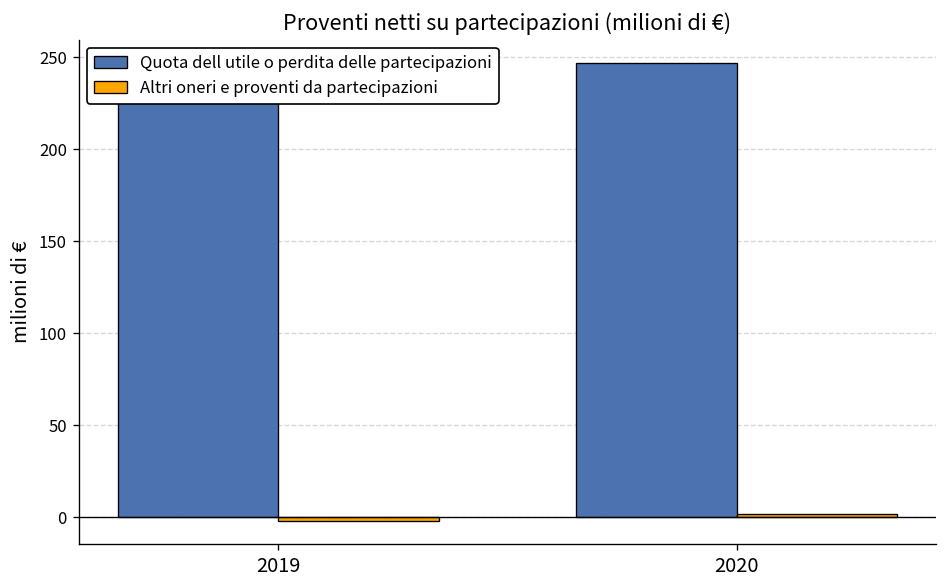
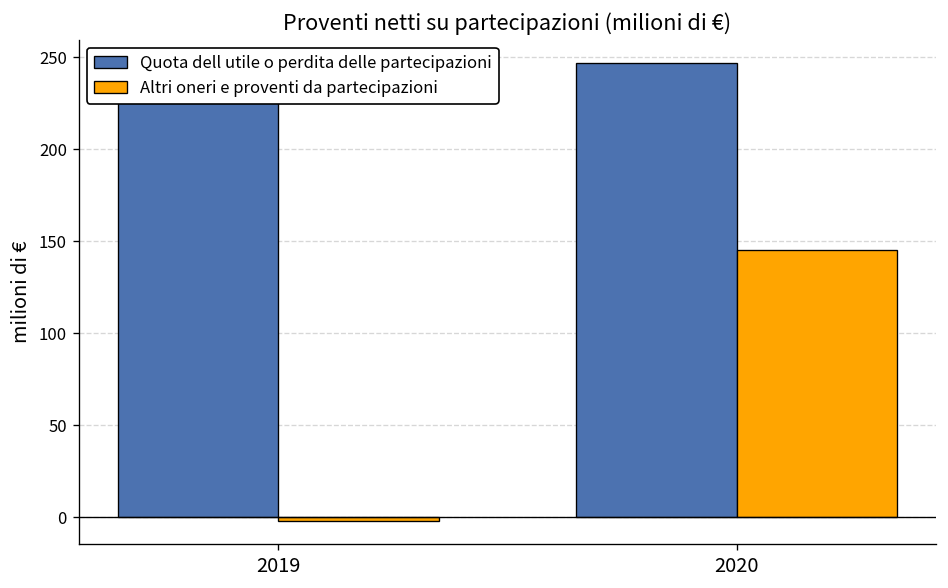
Altri oneri e proventi da partecipazioni, 2020: 2 -> 145
